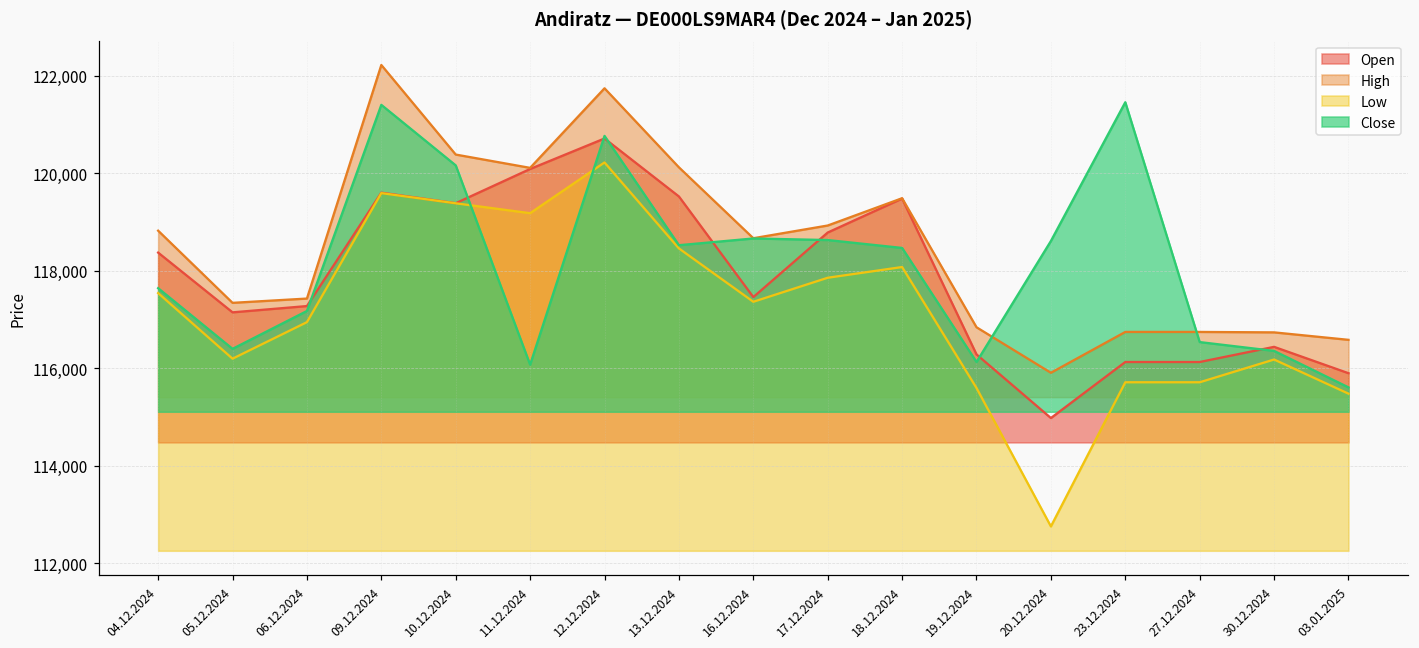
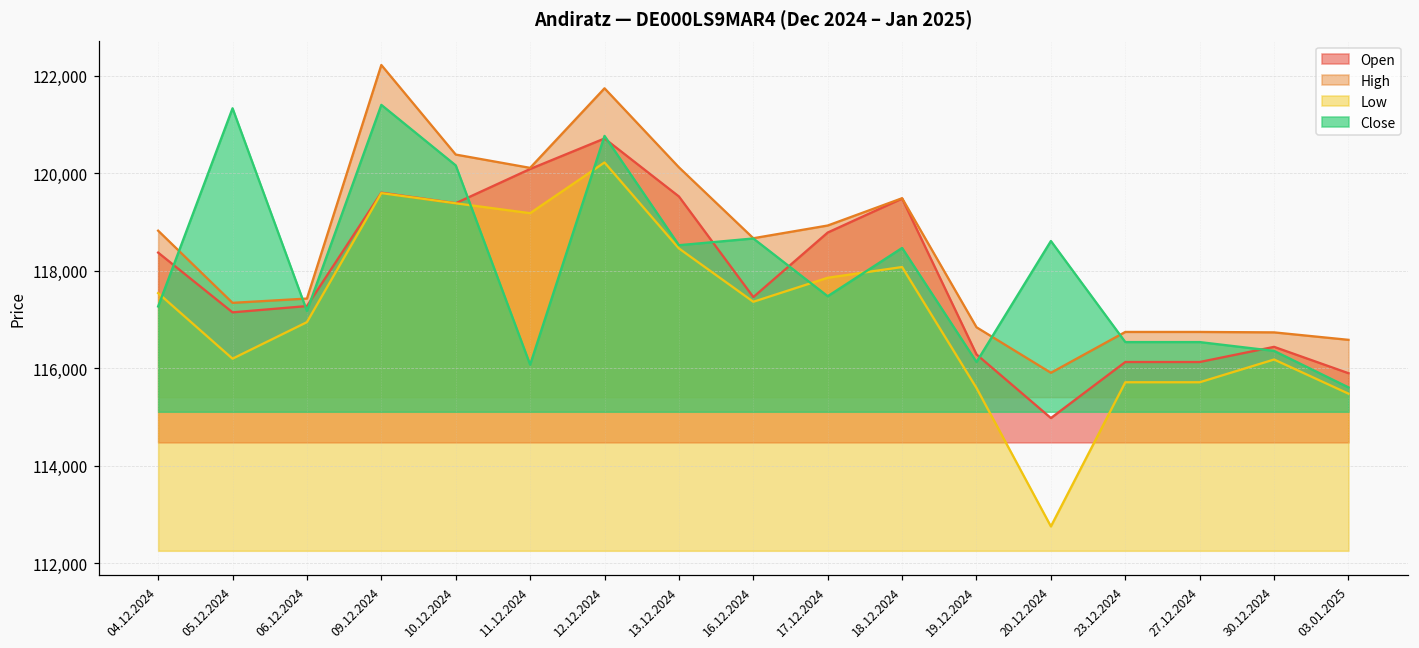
Close, 04.12.2024: 117,600 -> 117,300
Close, 05.12.2024: 116,400 -> 121,300
Close, 17.12.2024: 118,600 -> 117,500
Close, 23.12.2024: 121,500 -> 116,500
